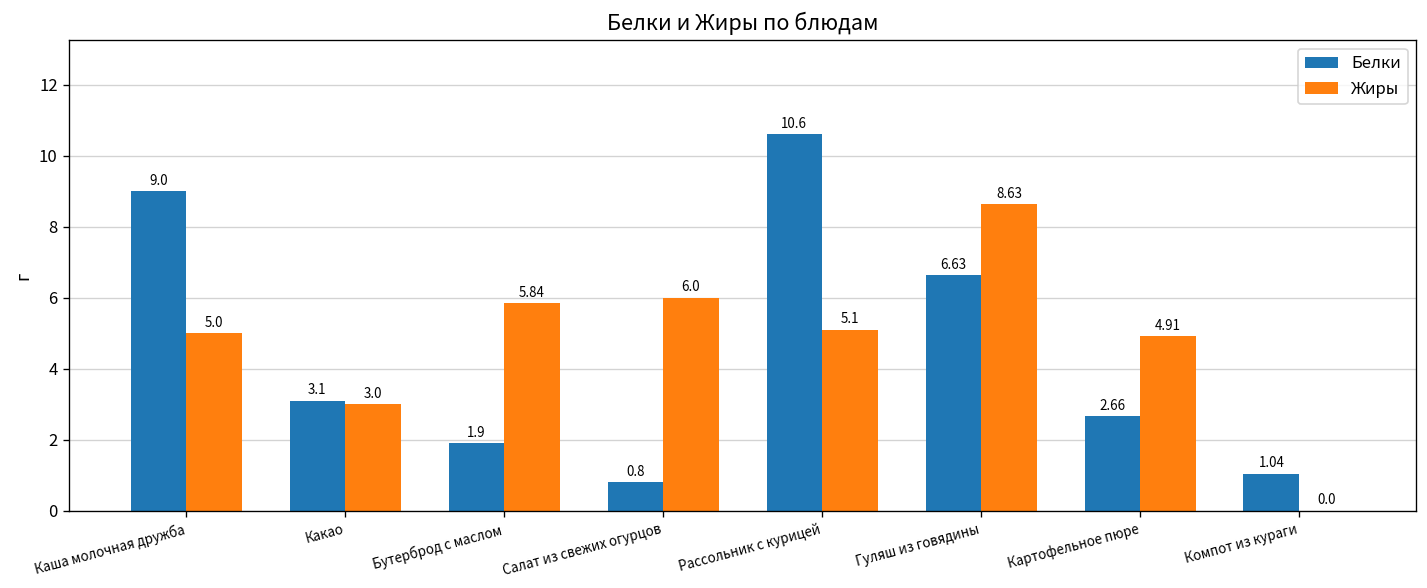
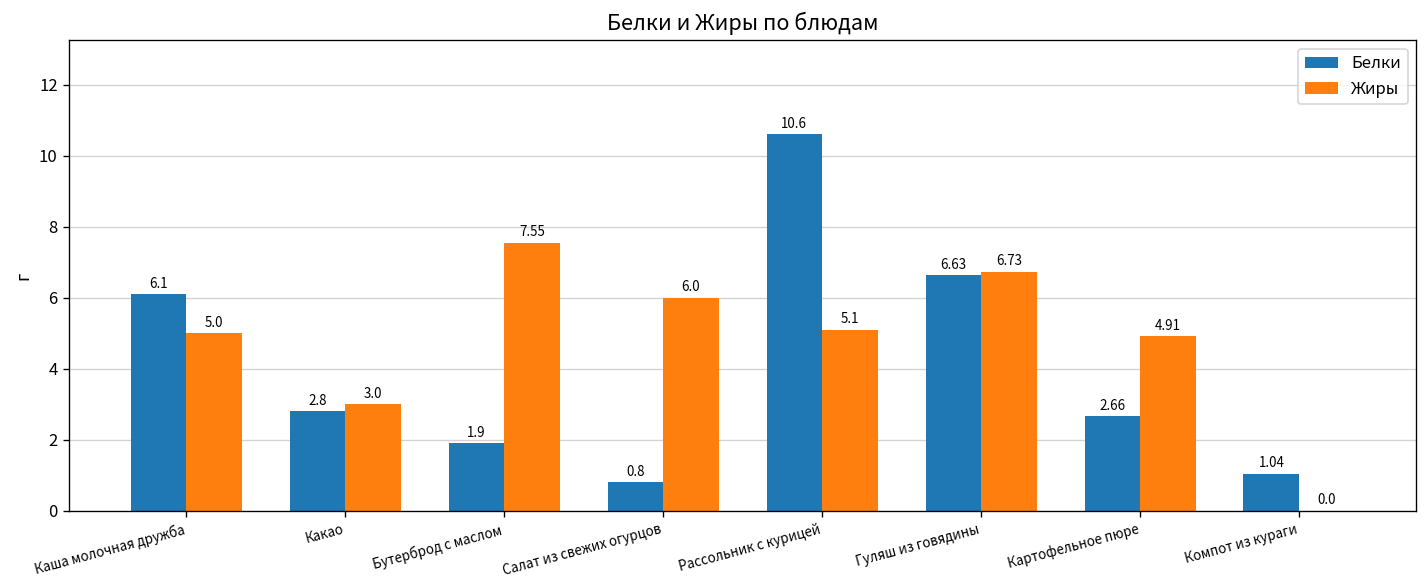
Белки, Каша молочная дружба: 9.0 -> 6.1
Белки, Какао: 3.1 -> 2.8
Жиры, Бутерброд с маслом: 5.84 -> 7.55
Жиры, Гуляш из говядины: 8.63 -> 6.73
